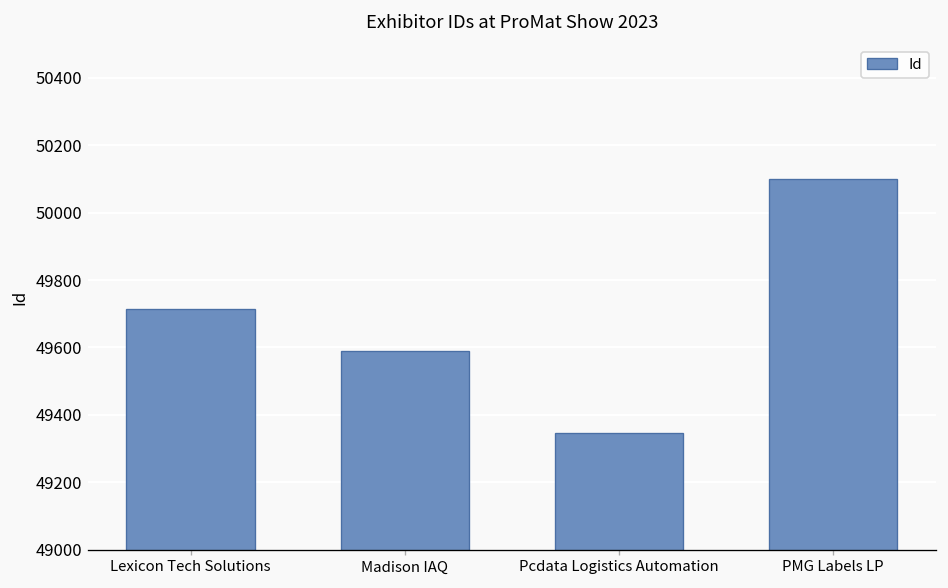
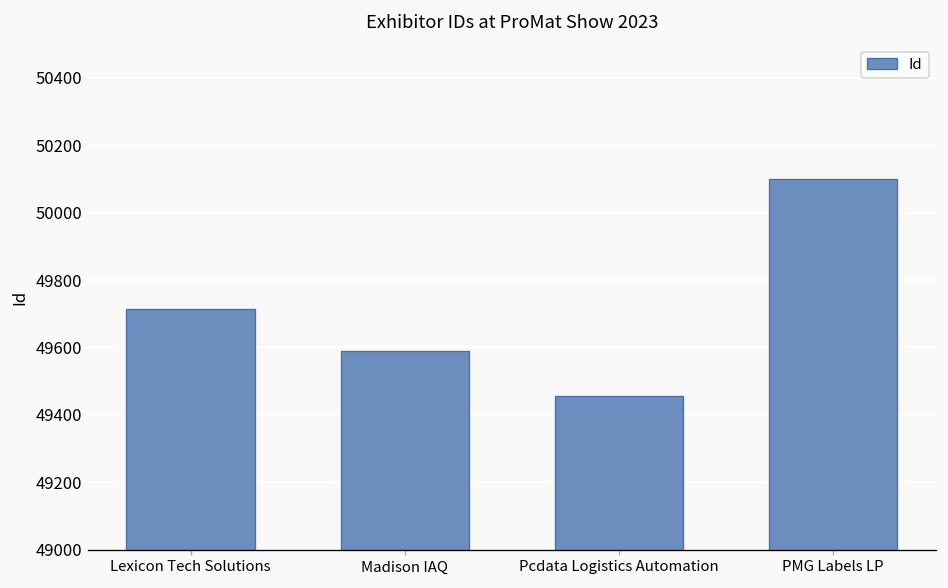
Pcdata Logistics Automation: 49350 -> 49460
